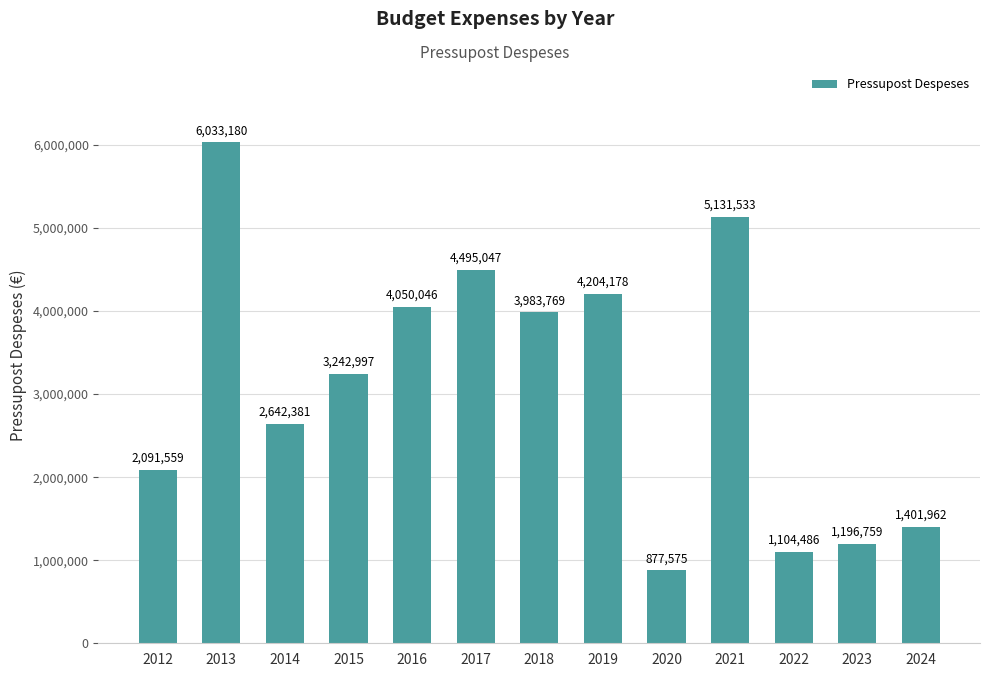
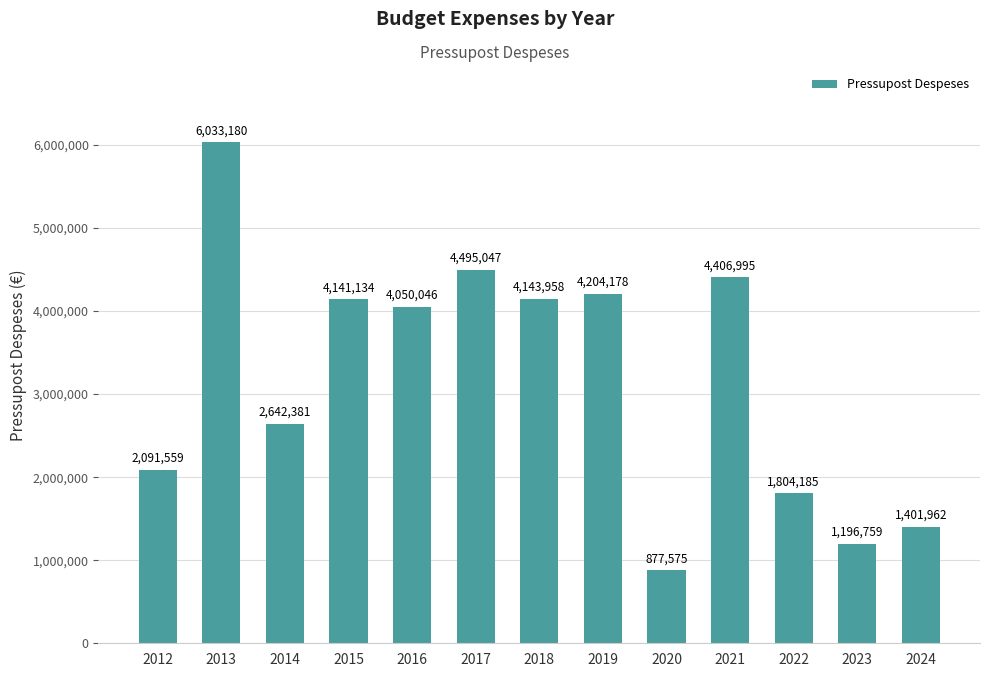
2015: 3,242,997 -> 4,141,134
2018: 3,983,769 -> 4,143,958
2021: 5,131,533 -> 4,406,995
2022: 1,104,486 -> 1,804,185
